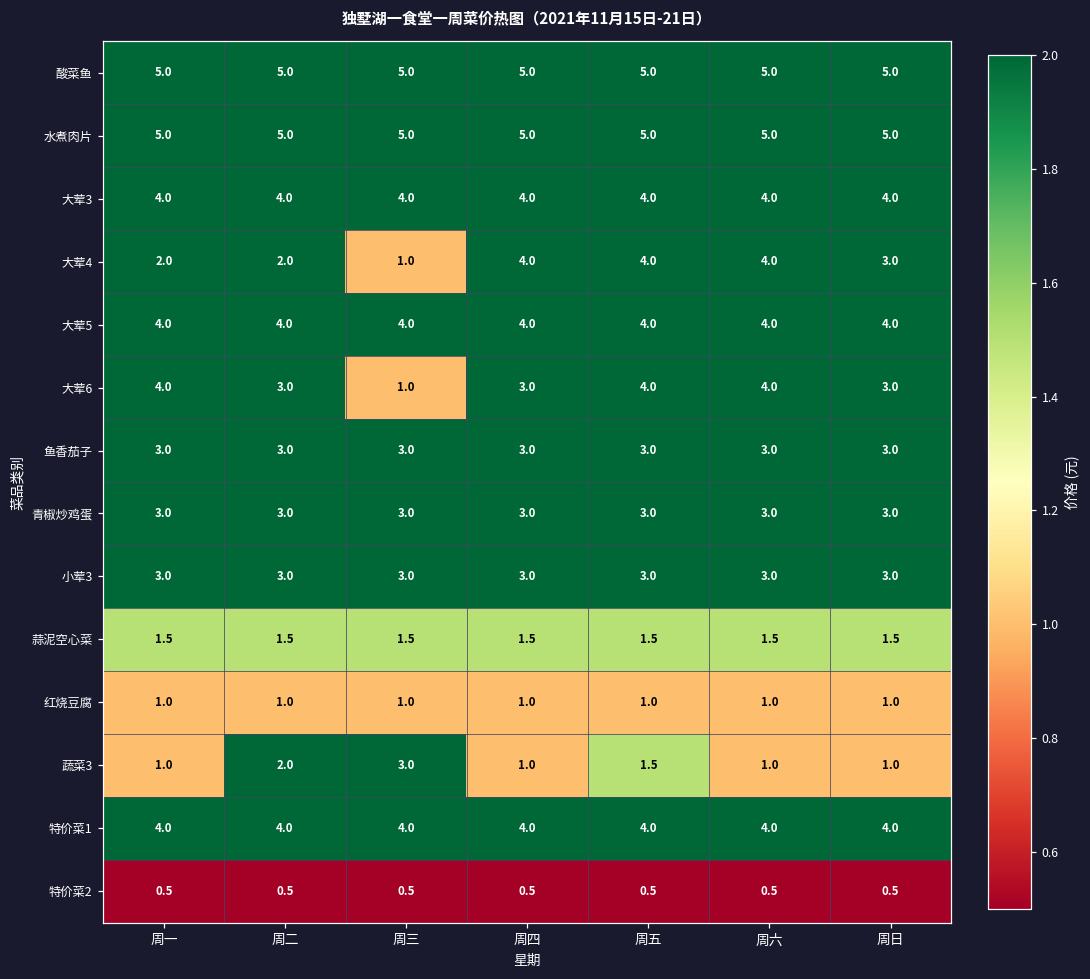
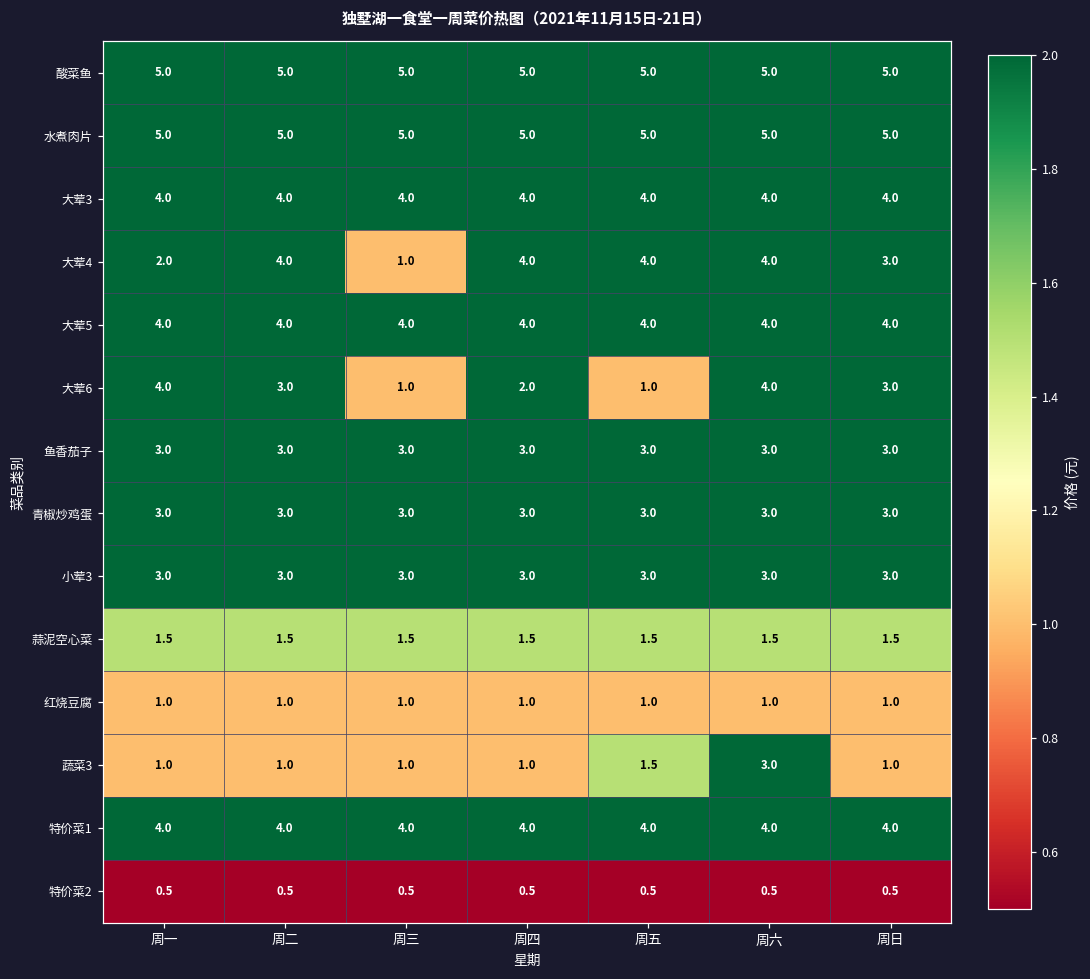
大荤4, 周二: 2.0 -> 4.0
大荤6, 周四: 3.0 -> 2.0
大荤6, 周五: 4.0 -> 1.0
蔬菜3, 周二: 2.0 -> 1.0
蔬菜3, 周三: 3.0 -> 1.0
蔬菜3, 周六: 1.0 -> 3.0
